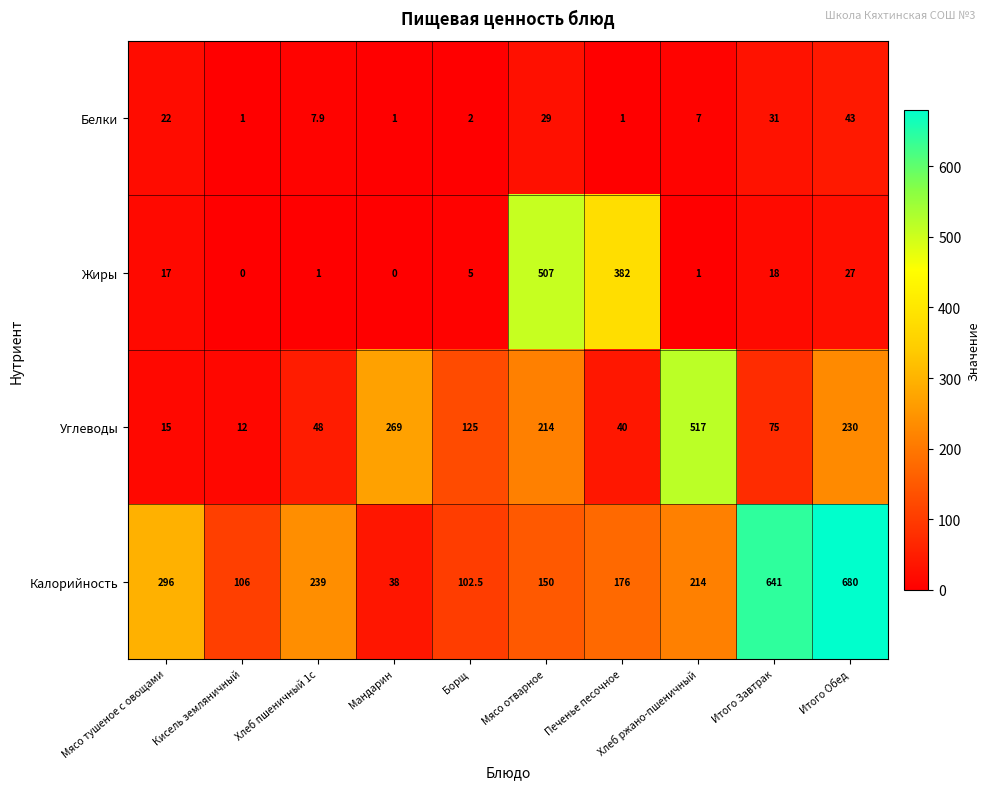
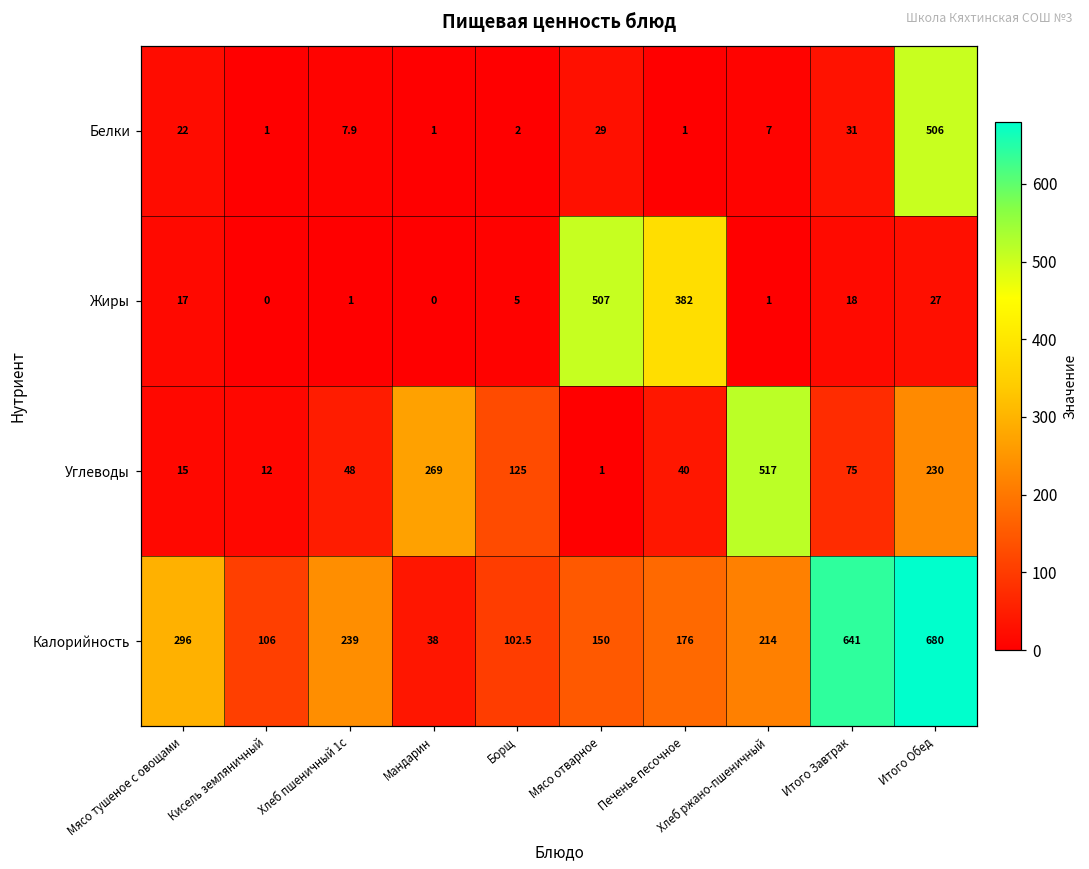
Белки, Итого Обед: 43 -> 506
Углеводы, Мясо отварное: 214 -> 1
